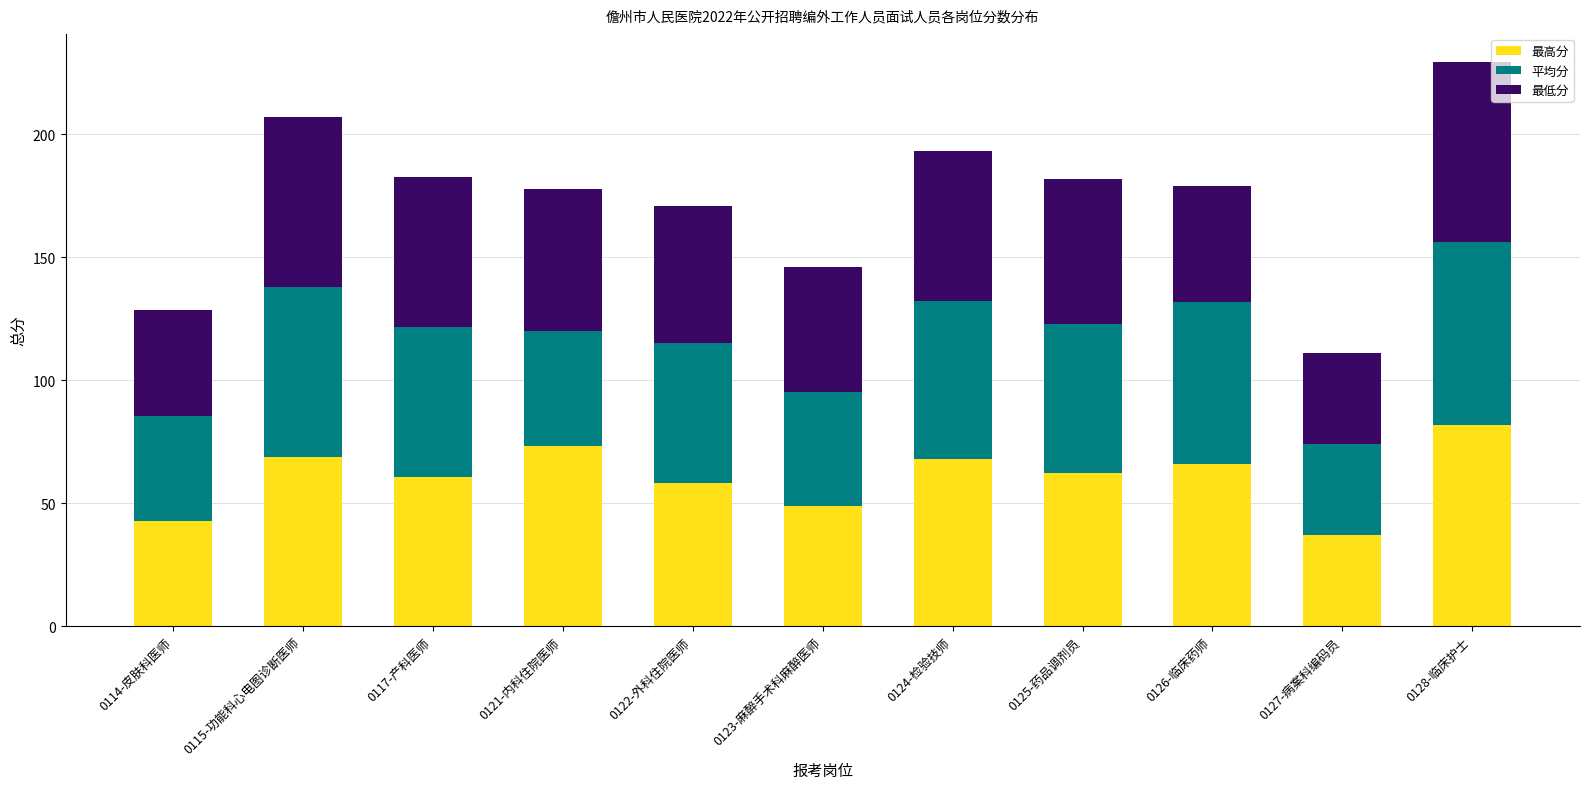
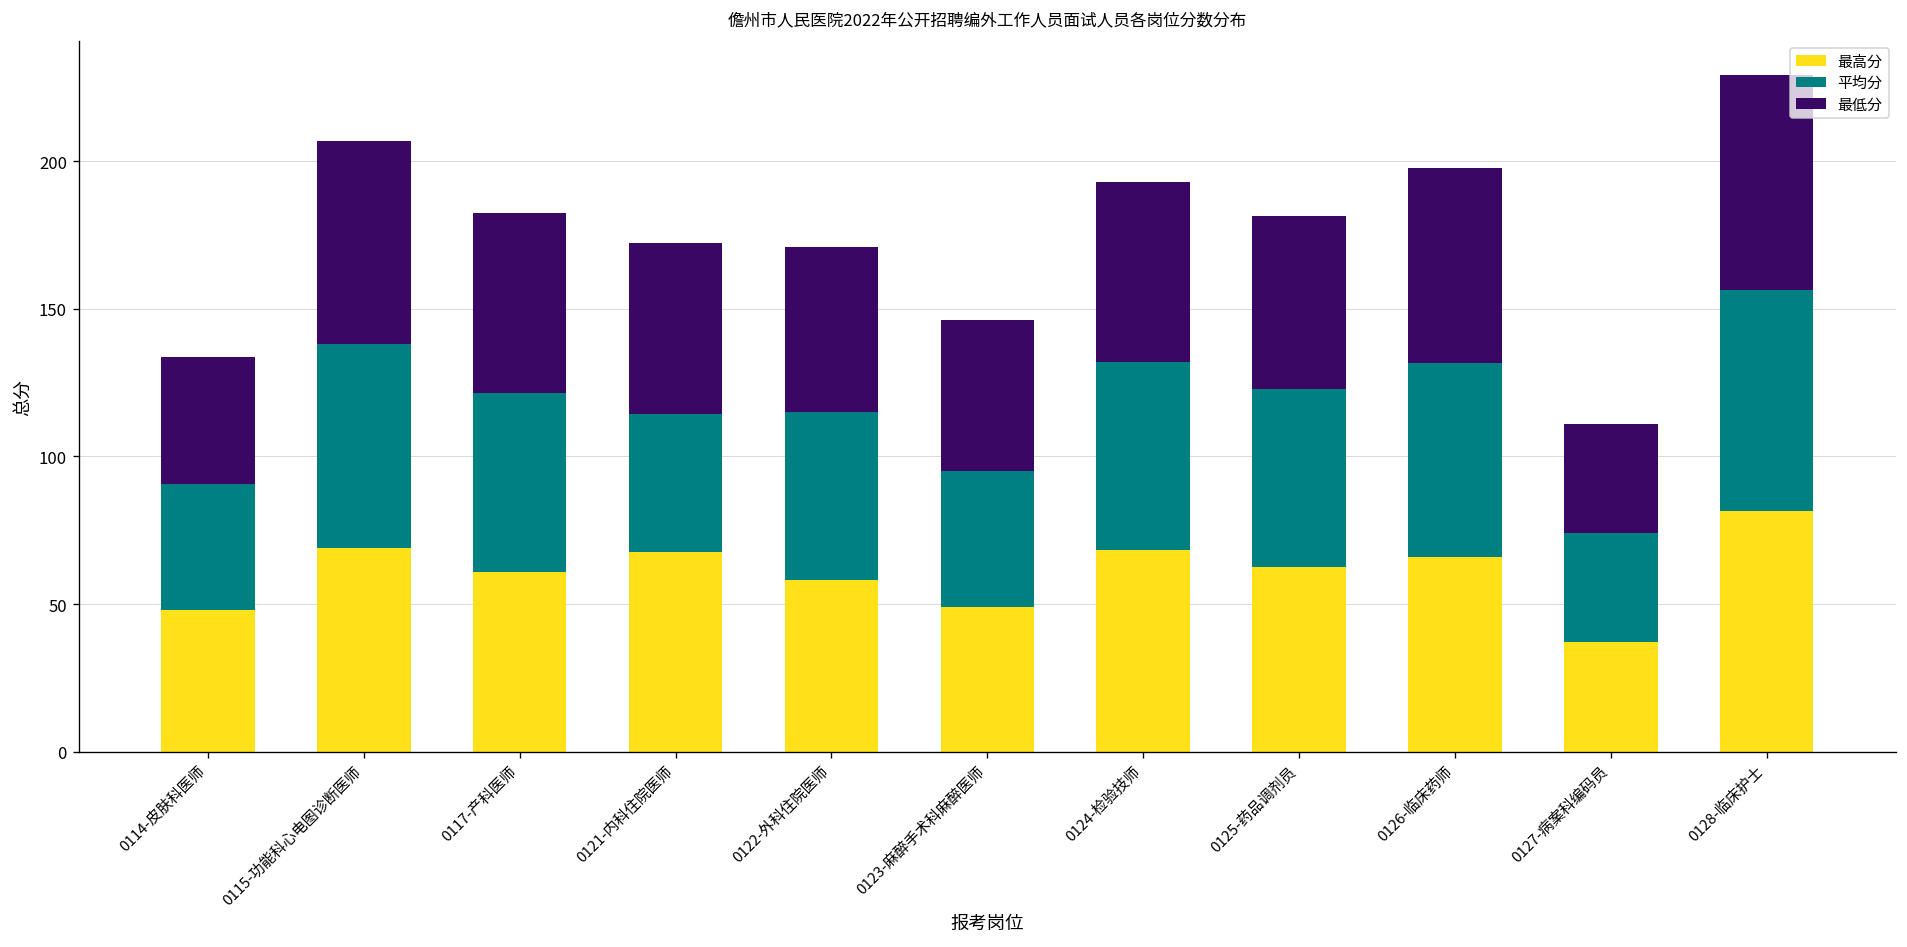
最高分, 0114-皮肤科医师: 43 -> 48
最高分, 0121-内科住院医师: 73 -> 68
最低分, 0126-临床药师: 47 -> 66
